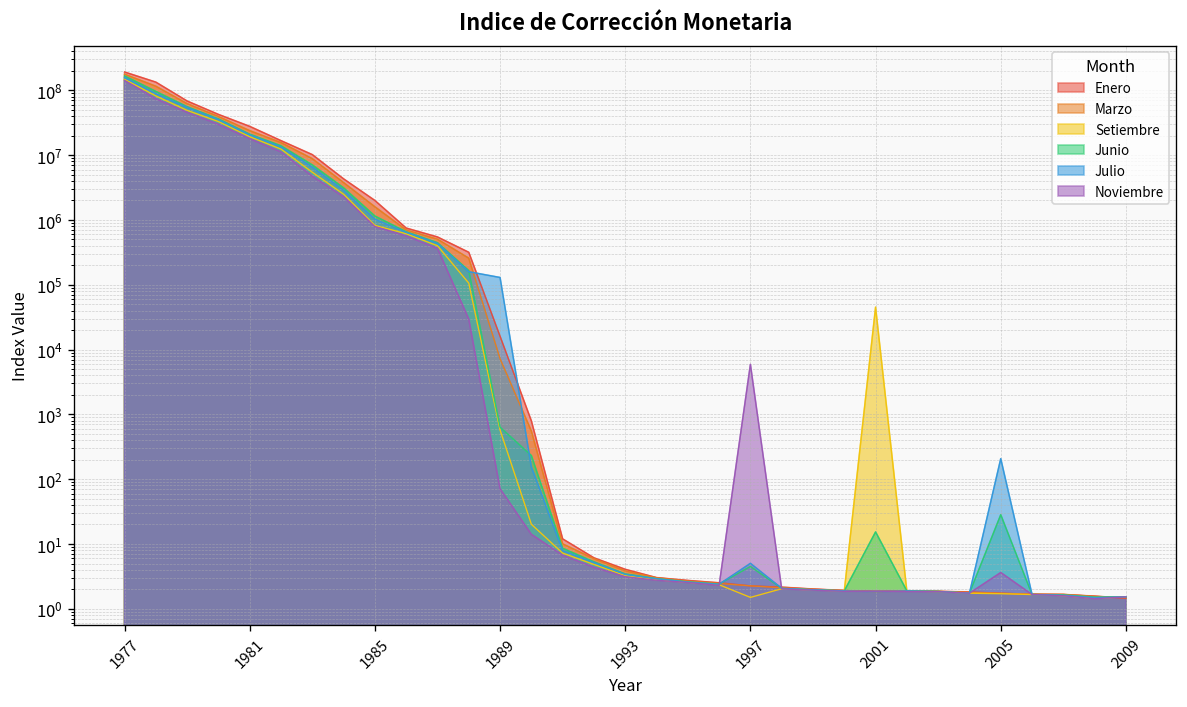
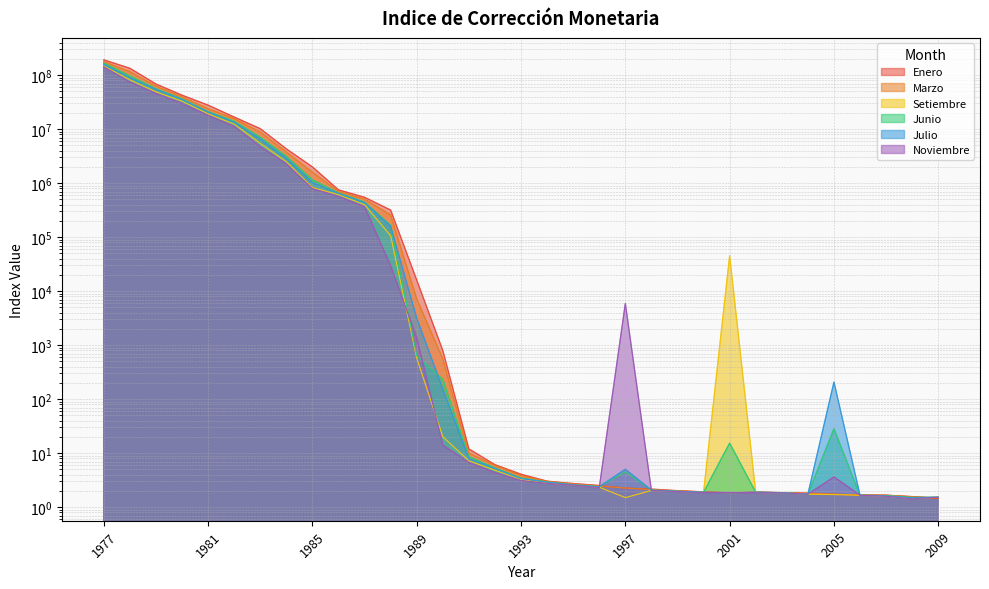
Julio, 1989: 130000 -> 3000
Noviembre, 1989: 70 -> 1400
